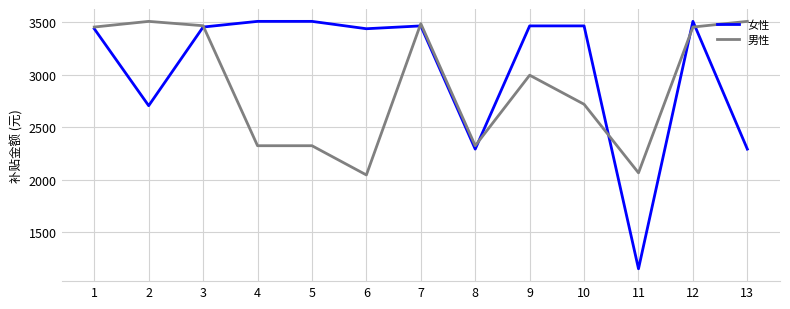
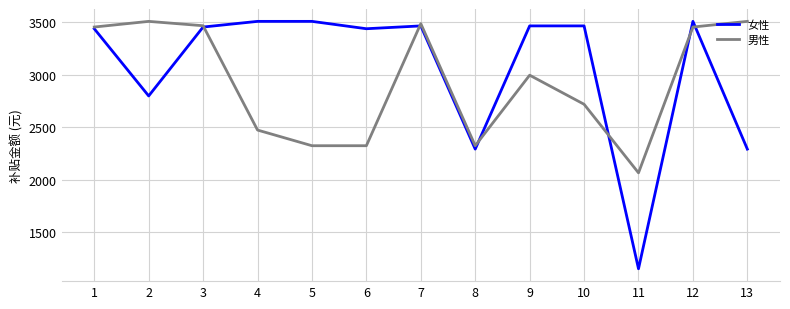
女性, 2: 2710 -> 2800
男性, 4: 2320 -> 2470
男性, 6: 2050 -> 2320
